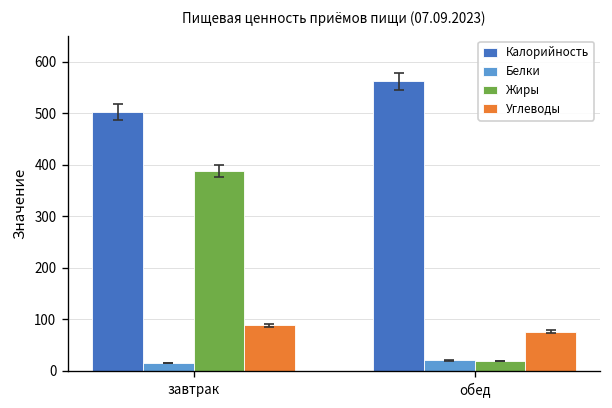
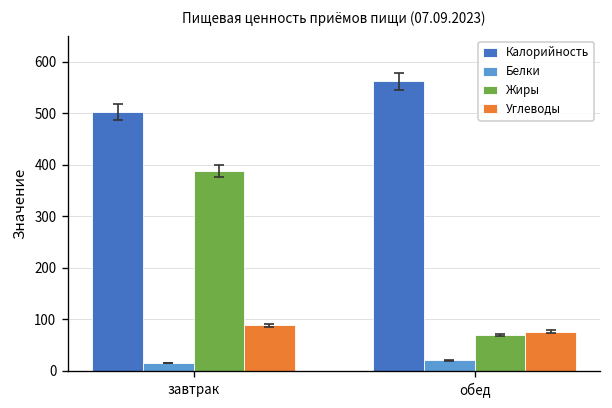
Жиры, обед: 20 -> 70
